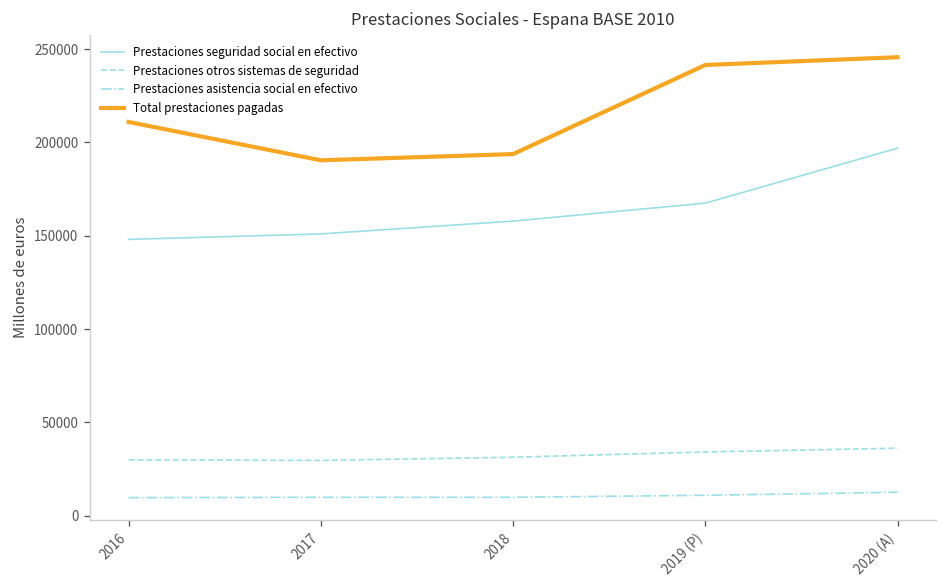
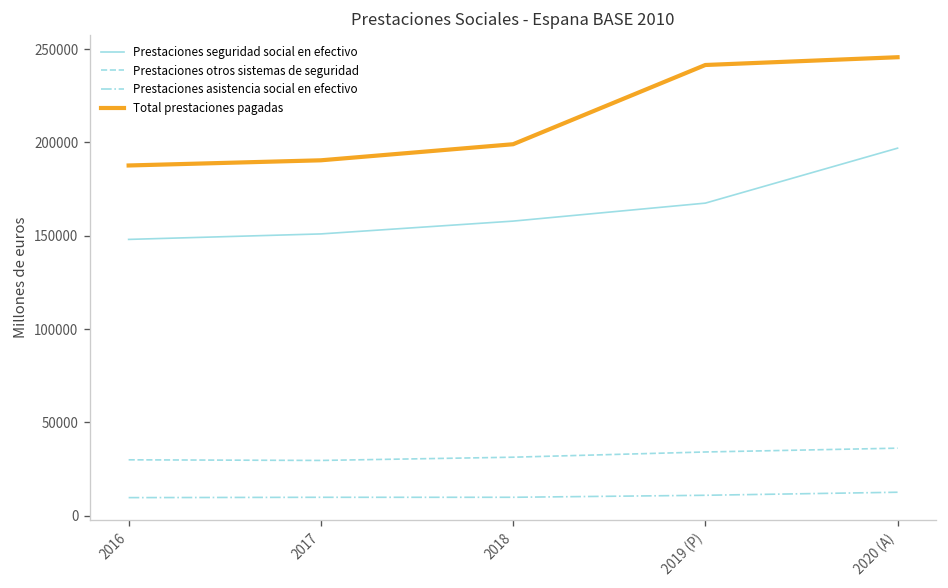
Total prestaciones pagadas, 2016: 211000 -> 188000
Total prestaciones pagadas, 2018: 194000 -> 199000
